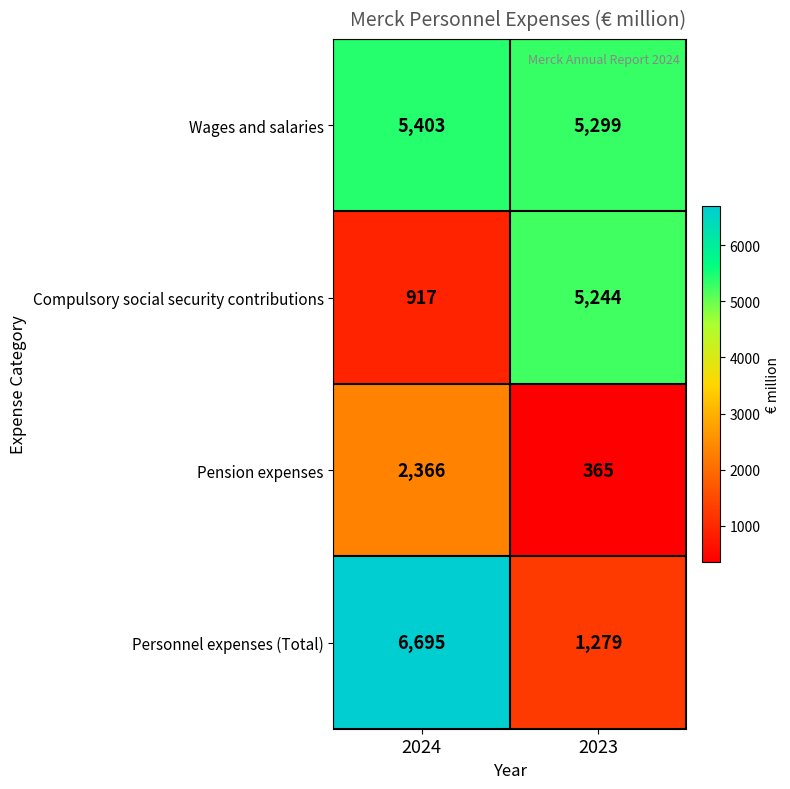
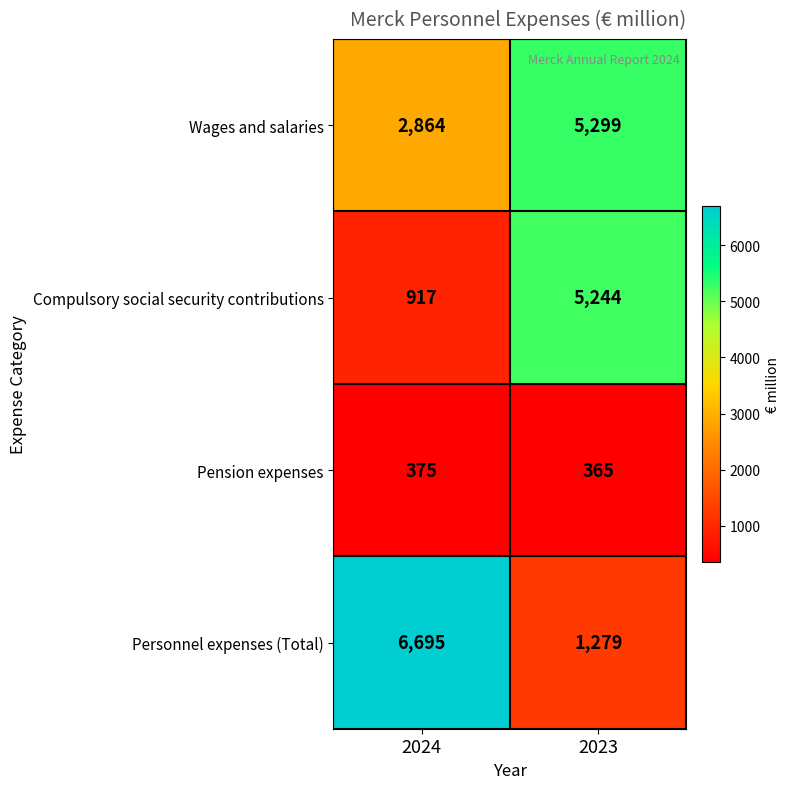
Wages and salaries, 2024: 5,403 -> 2,864
Pension expenses, 2024: 2,366 -> 375
